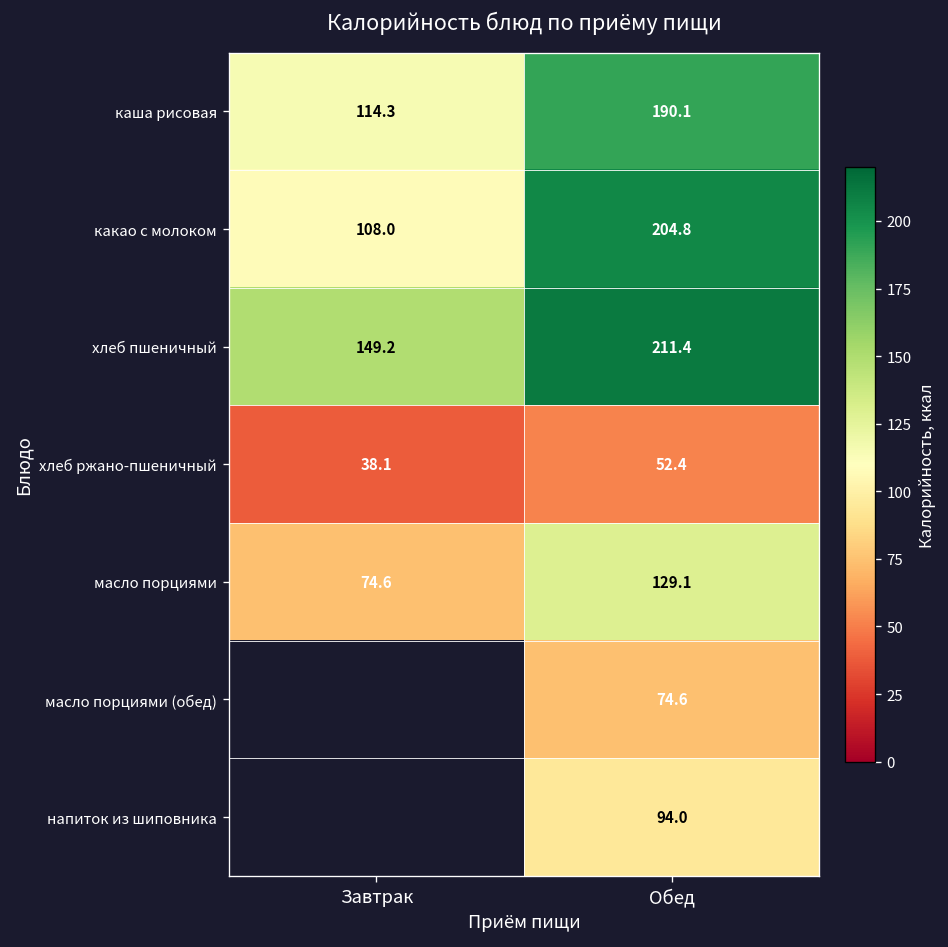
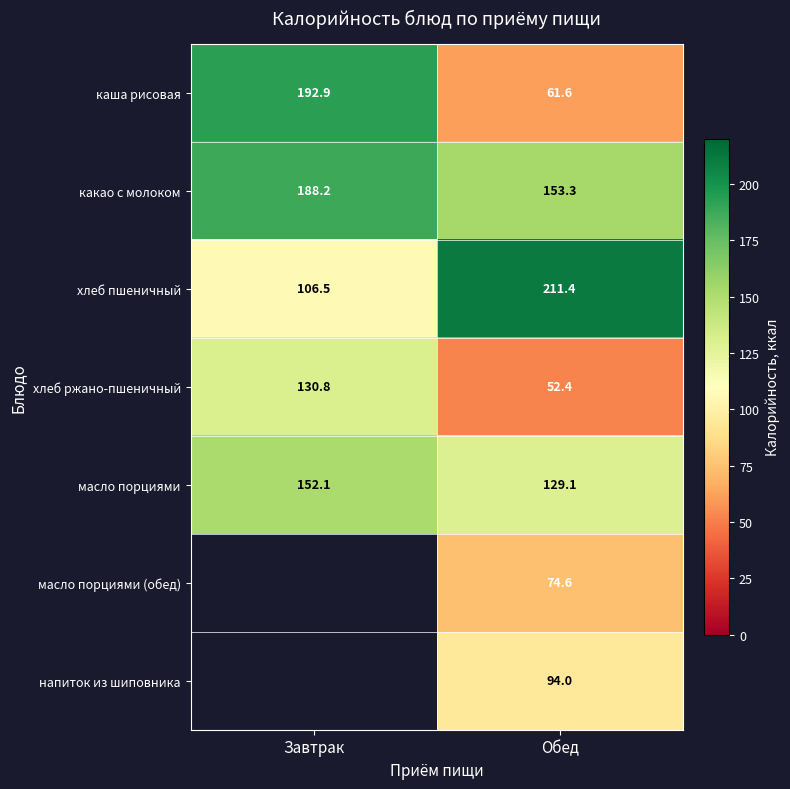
каша рисовая, Завтрак: 114.3 -> 192.9
каша рисовая, Обед: 190.1 -> 61.6
какао с молоком, Завтрак: 108.0 -> 188.2
какао с молоком, Обед: 204.8 -> 153.3
хлеб пшеничный, Завтрак: 149.2 -> 106.5
хлеб ржано-пшеничный, Завтрак: 38.1 -> 130.8
масло порциями, Завтрак: 74.6 -> 152.1
